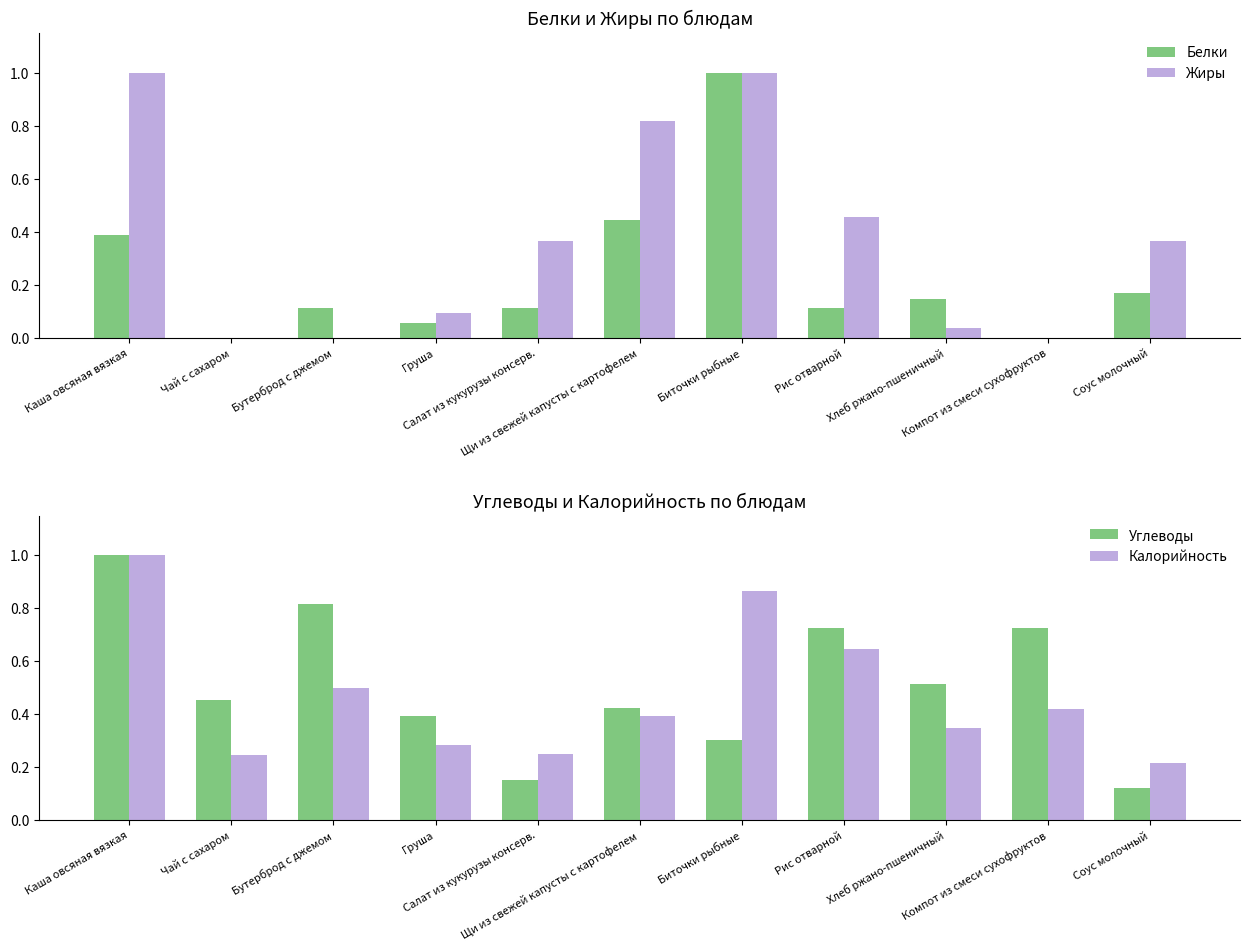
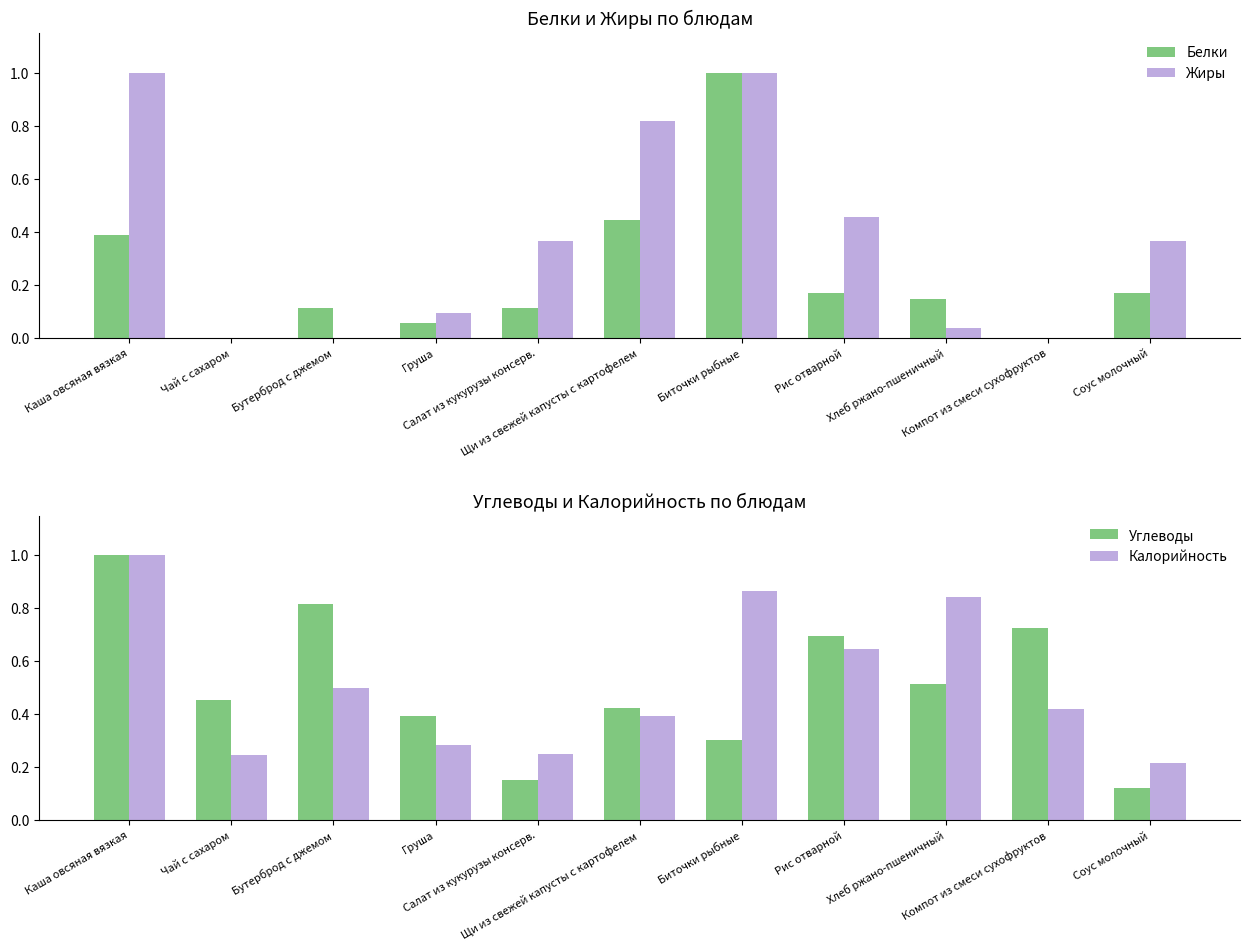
Белки и Жиры по блюдам, Белки, Рис отварной: 0.11 -> 0.17
Углеводы и Калорийность по блюдам, Углеводы, Рис отварной: 0.73 -> 0.70
Углеводы и Калорийность по блюдам, Калорийность, Хлеб ржано-пшеничный: 0.35 -> 0.84
